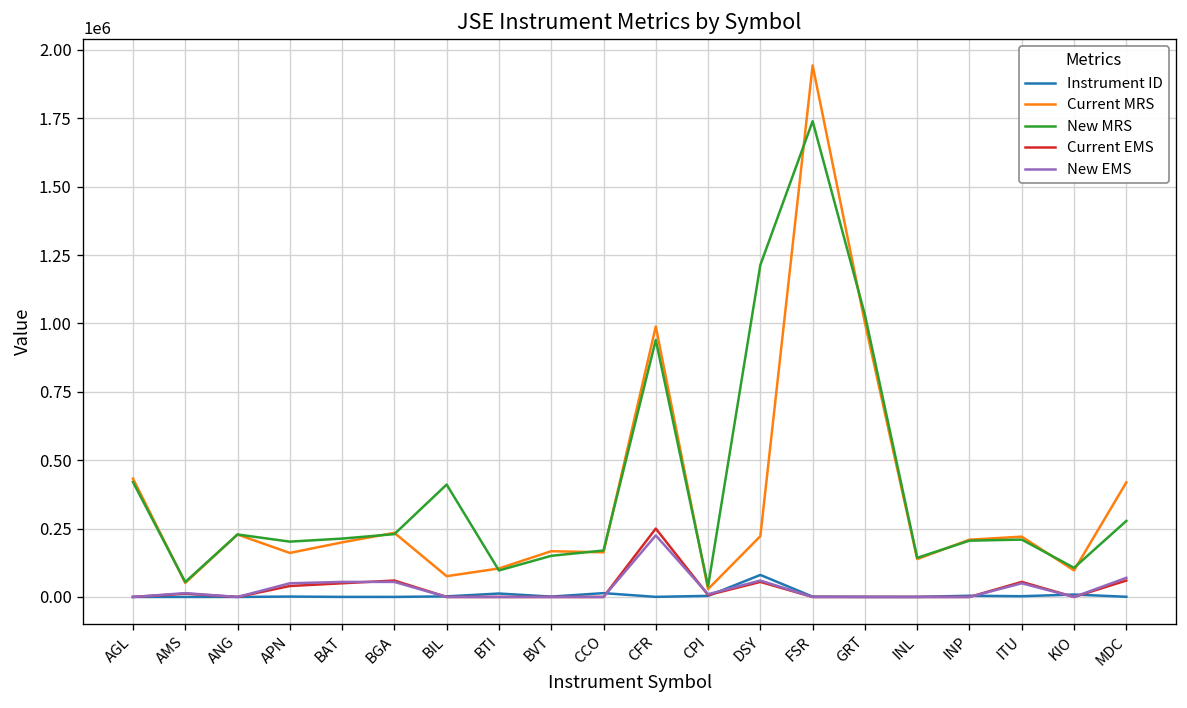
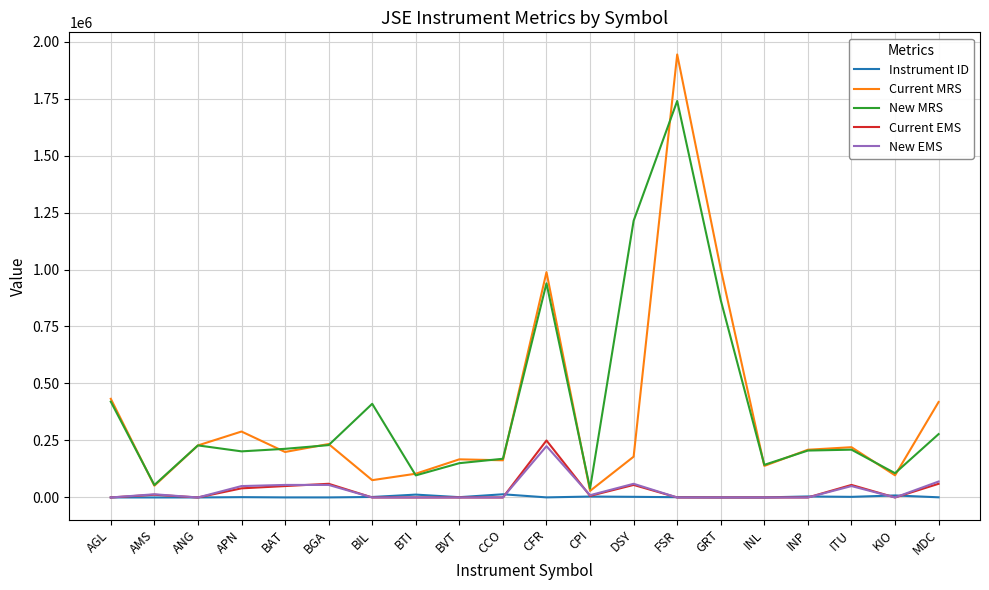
Current MRS, APN: 160000 -> 290000
Instrument ID, DSY: 80000 -> 0
Current MRS, DSY: 220000 -> 180000
New MRS, GRT: 1030000 -> 870000
